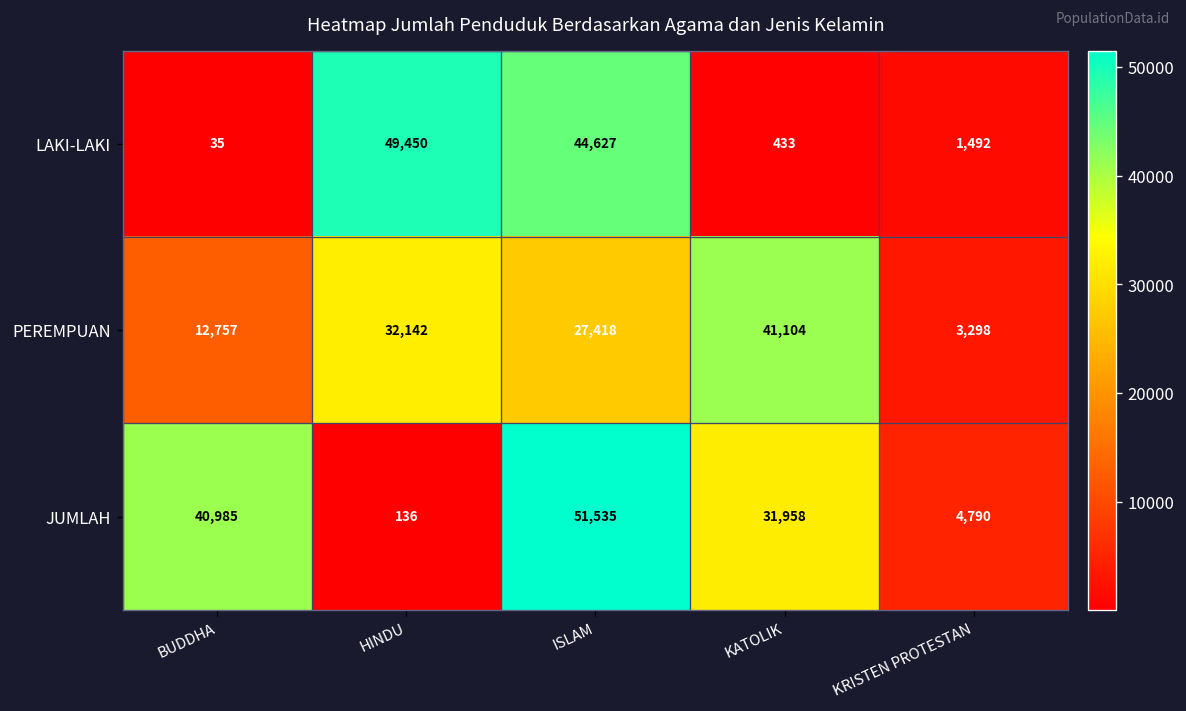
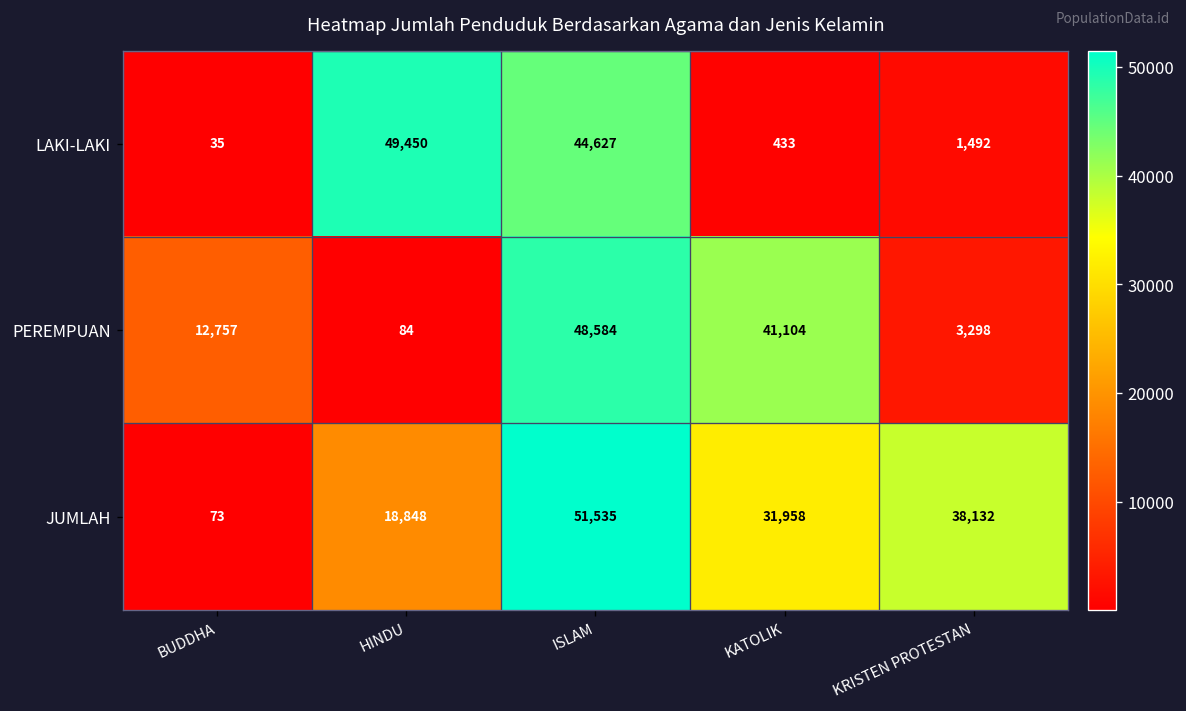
PEREMPUAN, HINDU: 32,142 -> 84
PEREMPUAN, ISLAM: 27,418 -> 48,584
JUMLAH, BUDDHA: 40,985 -> 73
JUMLAH, HINDU: 136 -> 18,848
JUMLAH, KRISTEN PROTESTAN: 4,790 -> 38,132
